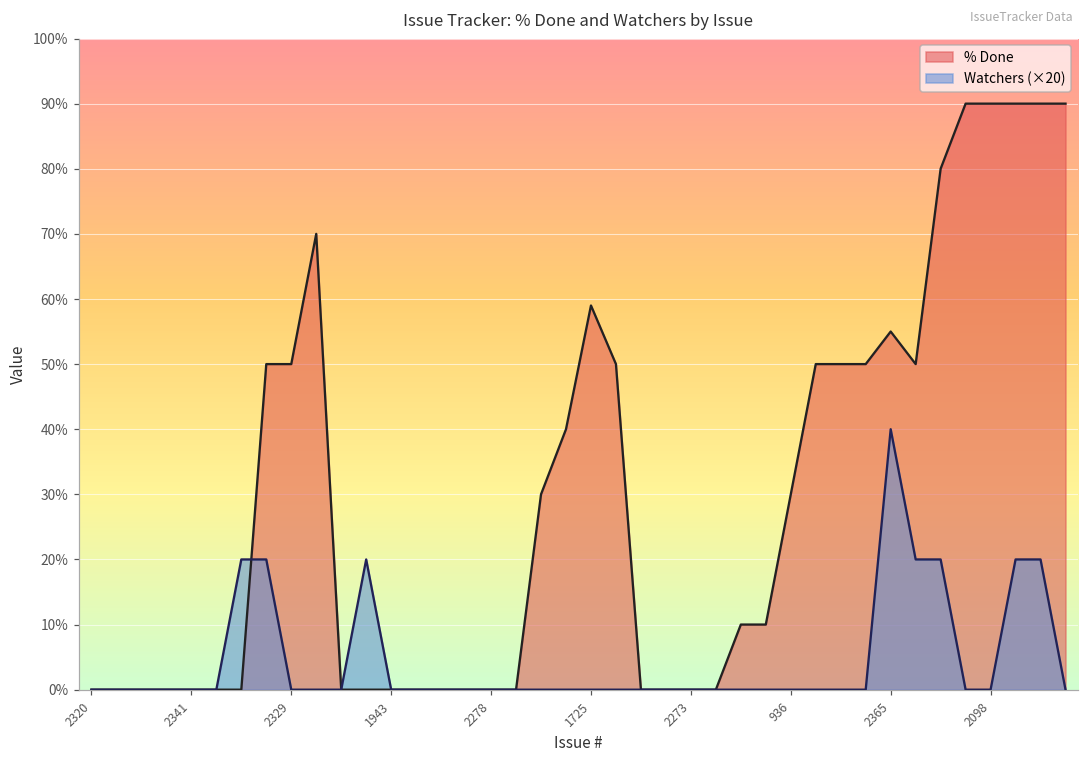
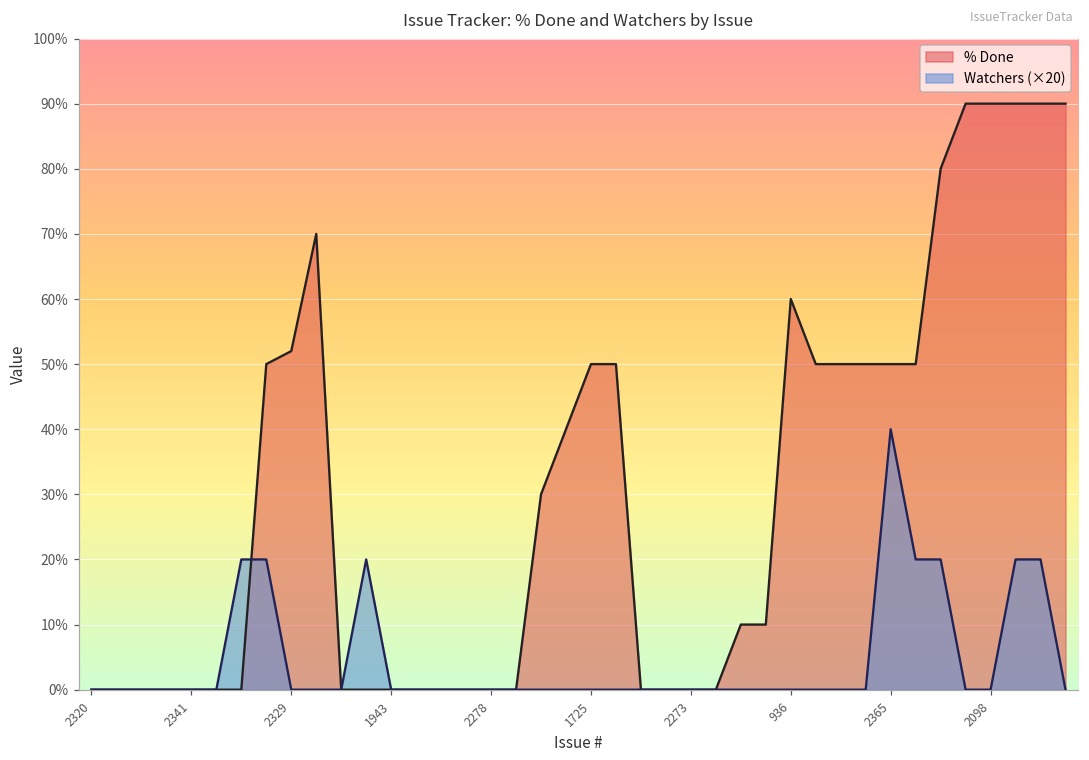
% Done, 2329: 50% -> 52%
% Done, 1725: 59% -> 50%
% Done, 936: 30% -> 60%
% Done, 2365: 55% -> 50%
